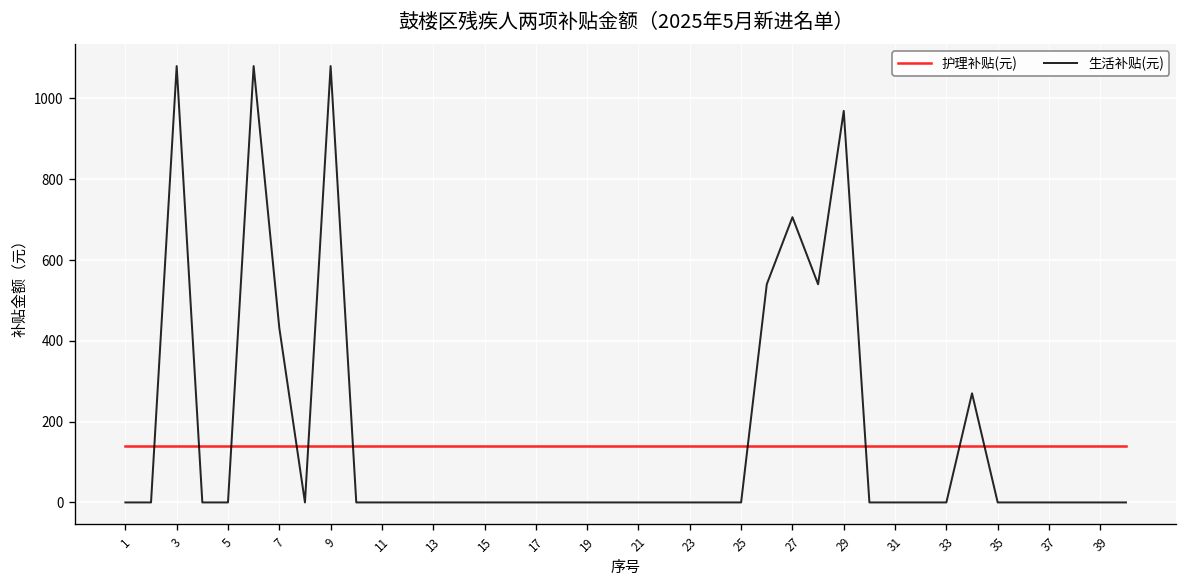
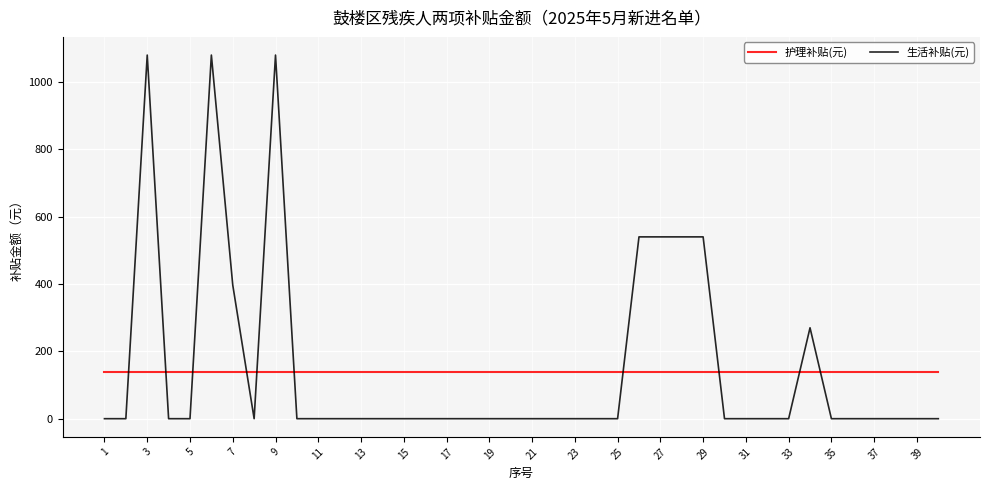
生活补贴(元), 7: 430 -> 400
生活补贴(元), 27: 710 -> 540
生活补贴(元), 29: 970 -> 540
